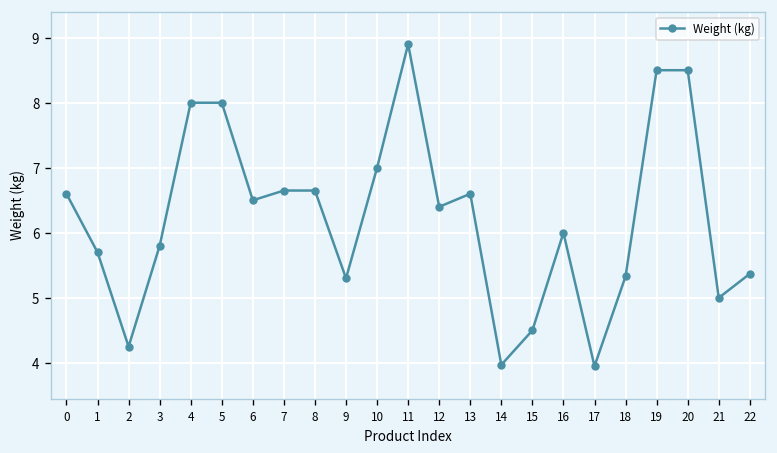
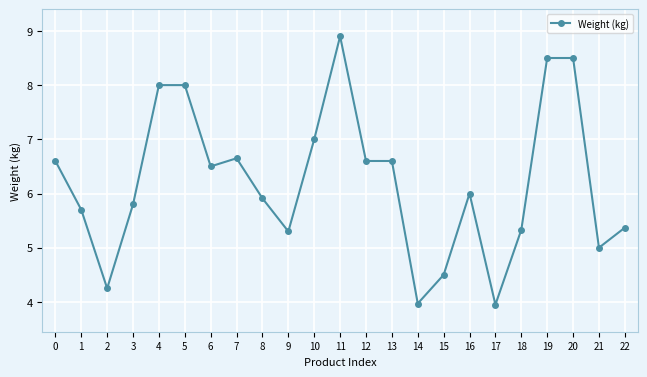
8: 6.7 -> 5.9
12: 6.4 -> 6.6
